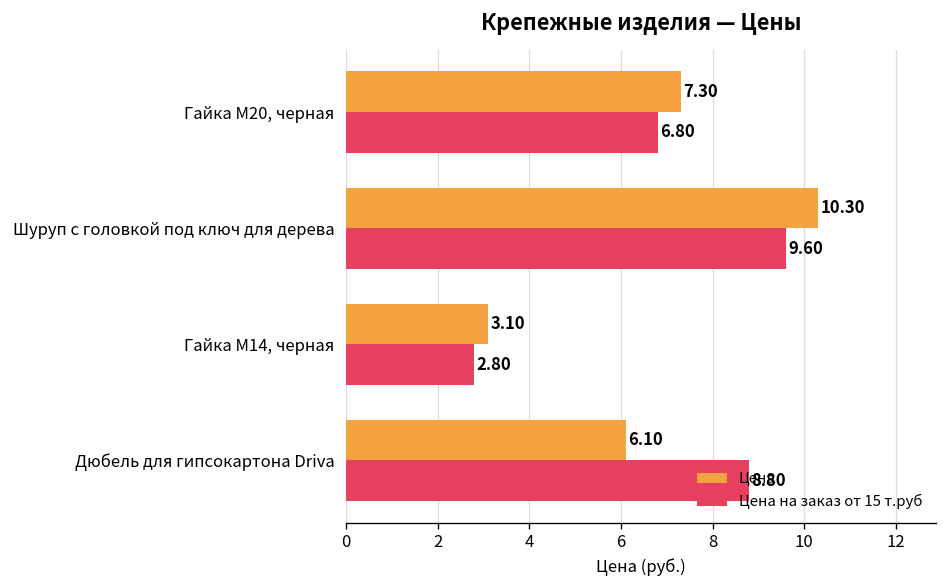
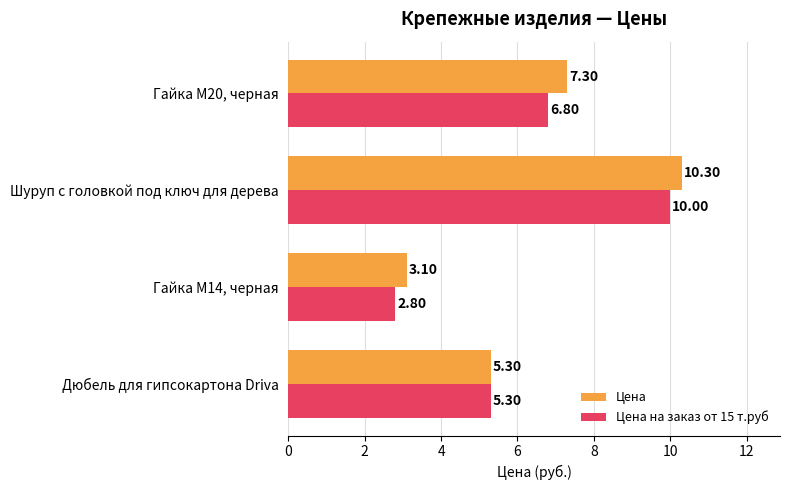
Цена на заказ от 15 т.руб, Шуруп с головкой под ключ для дерева: 9.60 -> 10.00
Цена, Дюбель для гипсокартона Driva: 6.10 -> 5.30
Цена на заказ от 15 т.руб, Дюбель для гипсокартона Driva: 8.80 -> 5.30
